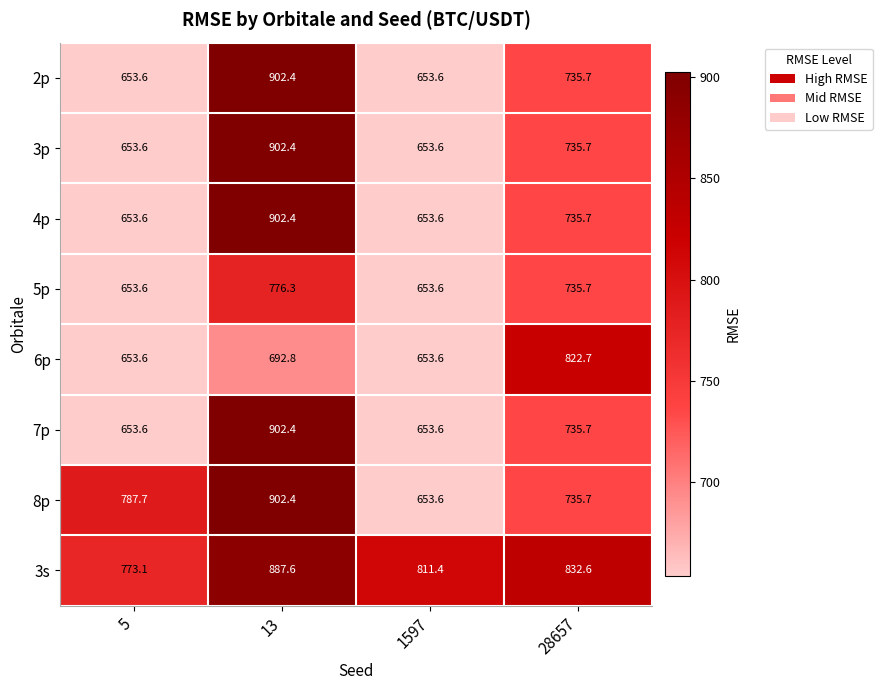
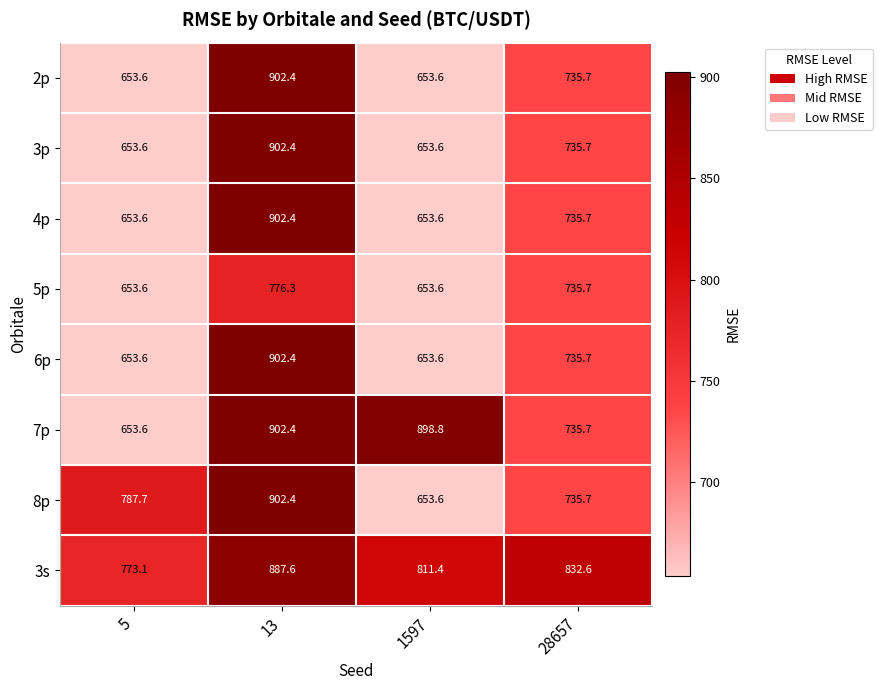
6p, 13: 692.8 -> 902.4
6p, 28657: 822.7 -> 735.7
7p, 1597: 653.6 -> 898.8
